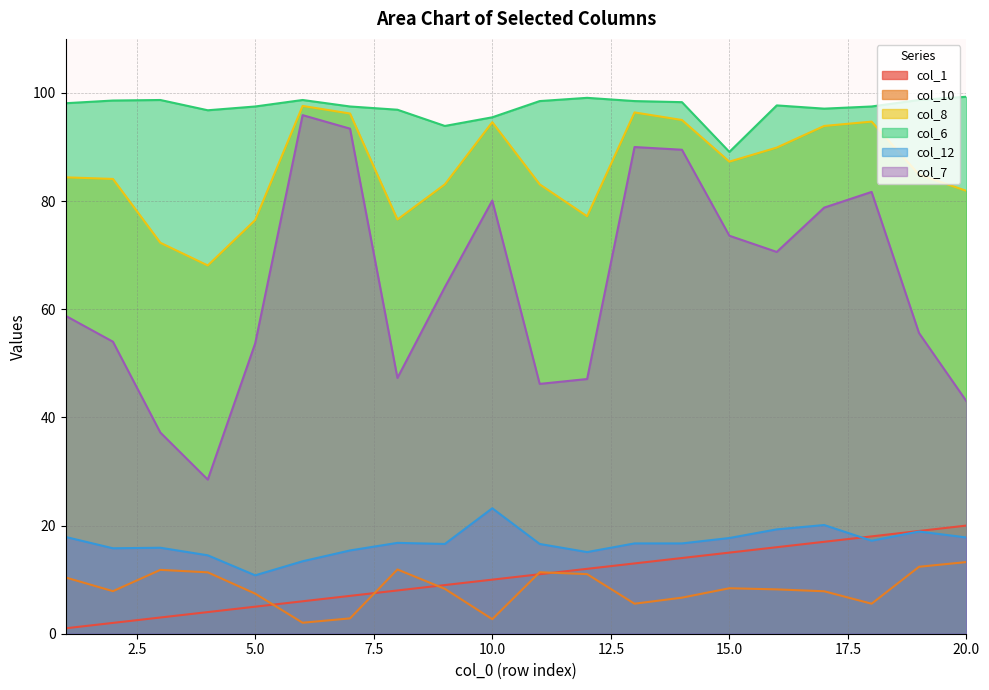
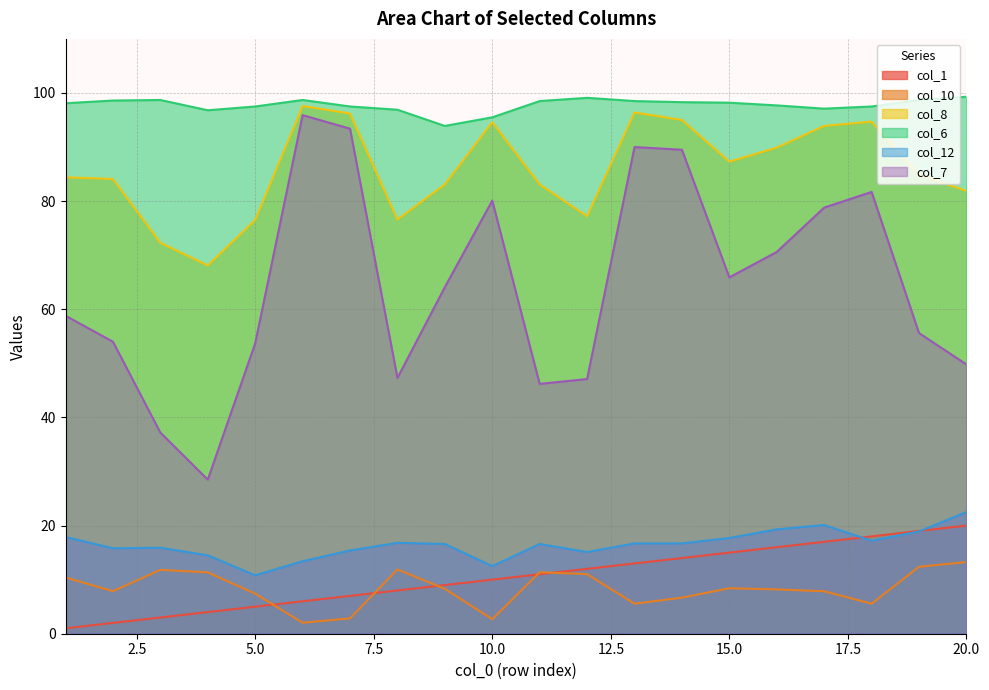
col_12, 10.0: 23 -> 13
col_6, 15.0: 89 -> 98
col_7, 15.0: 74 -> 66
col_12, 20.0: 18 -> 23
col_7, 20.0: 43 -> 50
